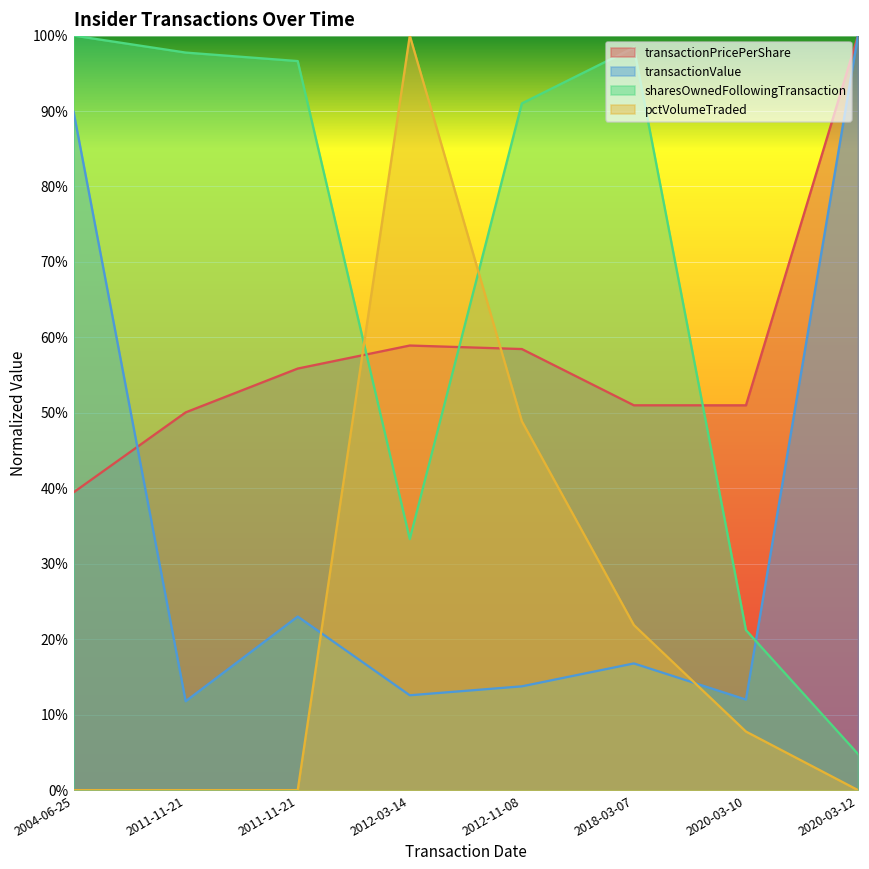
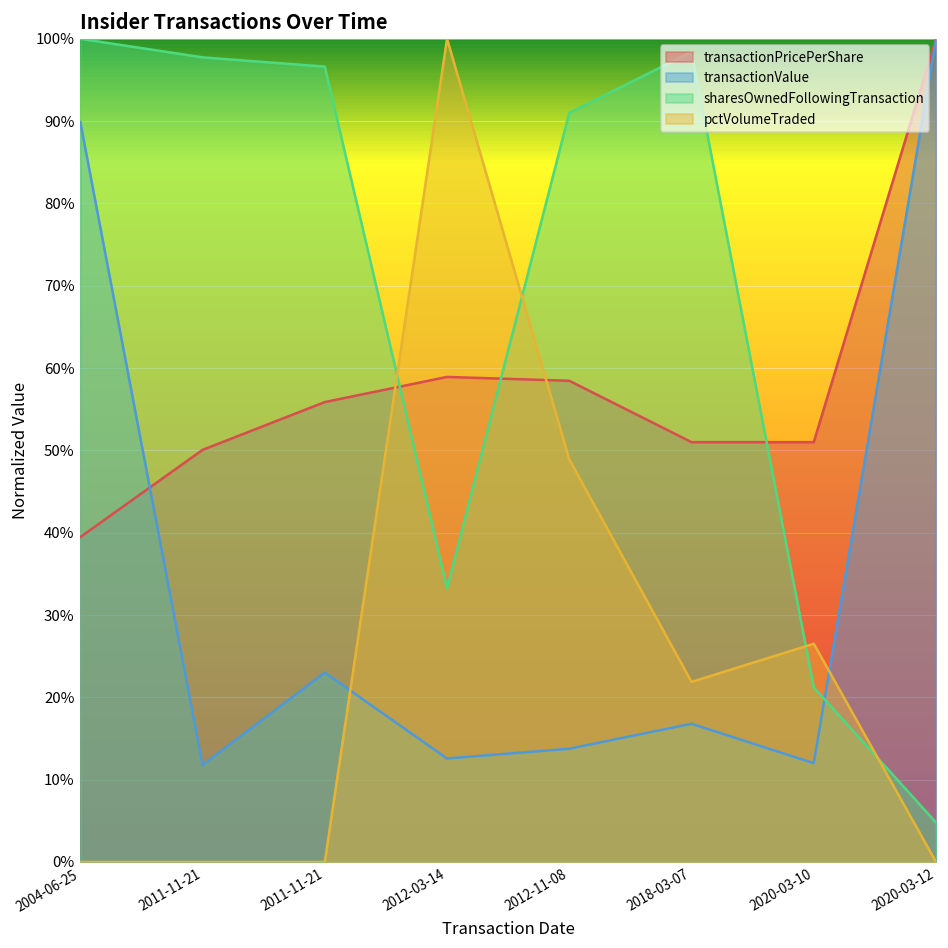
pctVolumeTraded, 2020-03-10: 8% -> 27%
